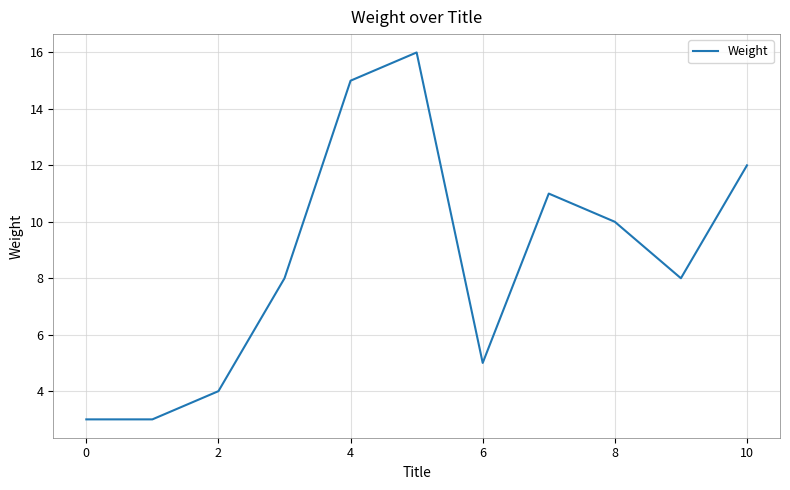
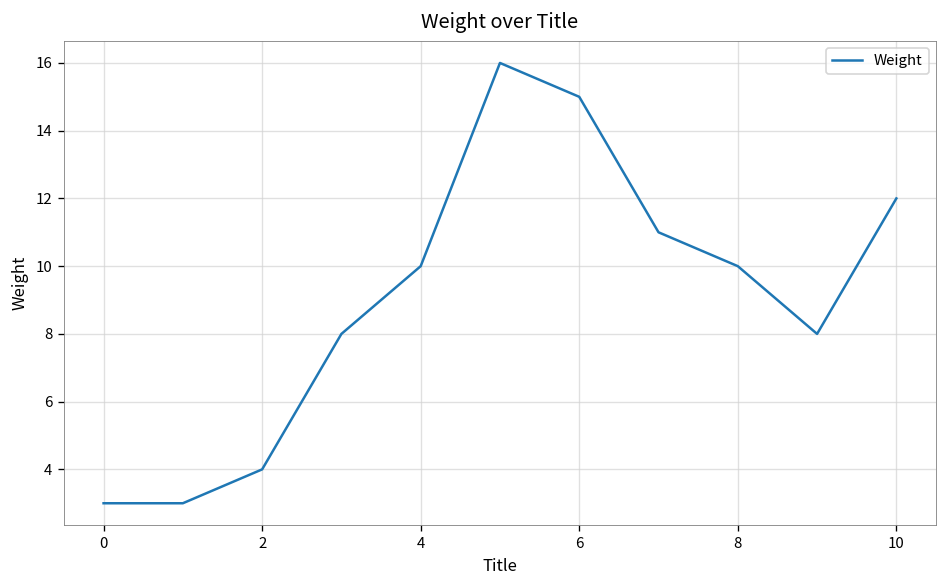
4: 15 -> 10
6: 5 -> 15
